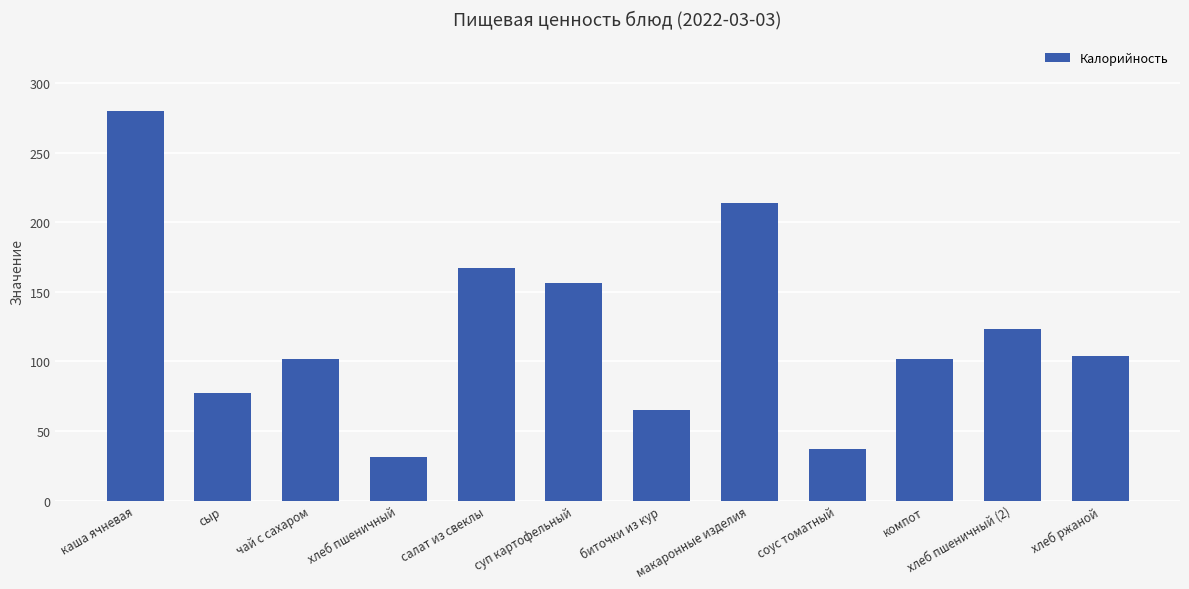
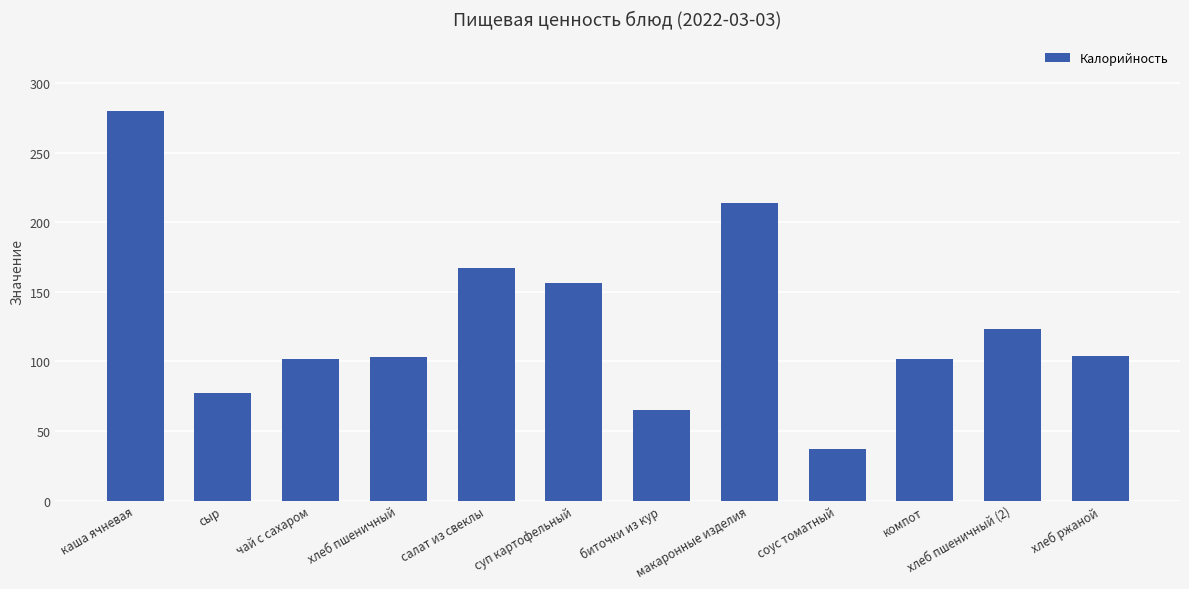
хлеб пшеничный: 31 -> 103
